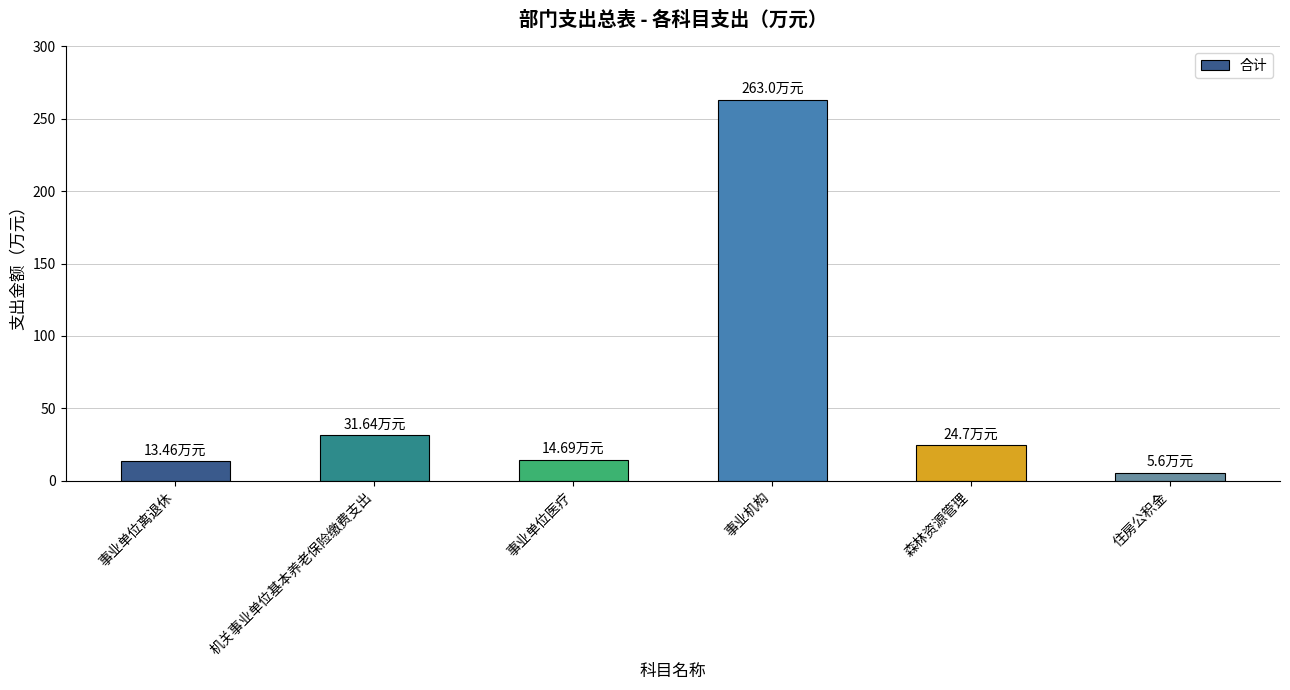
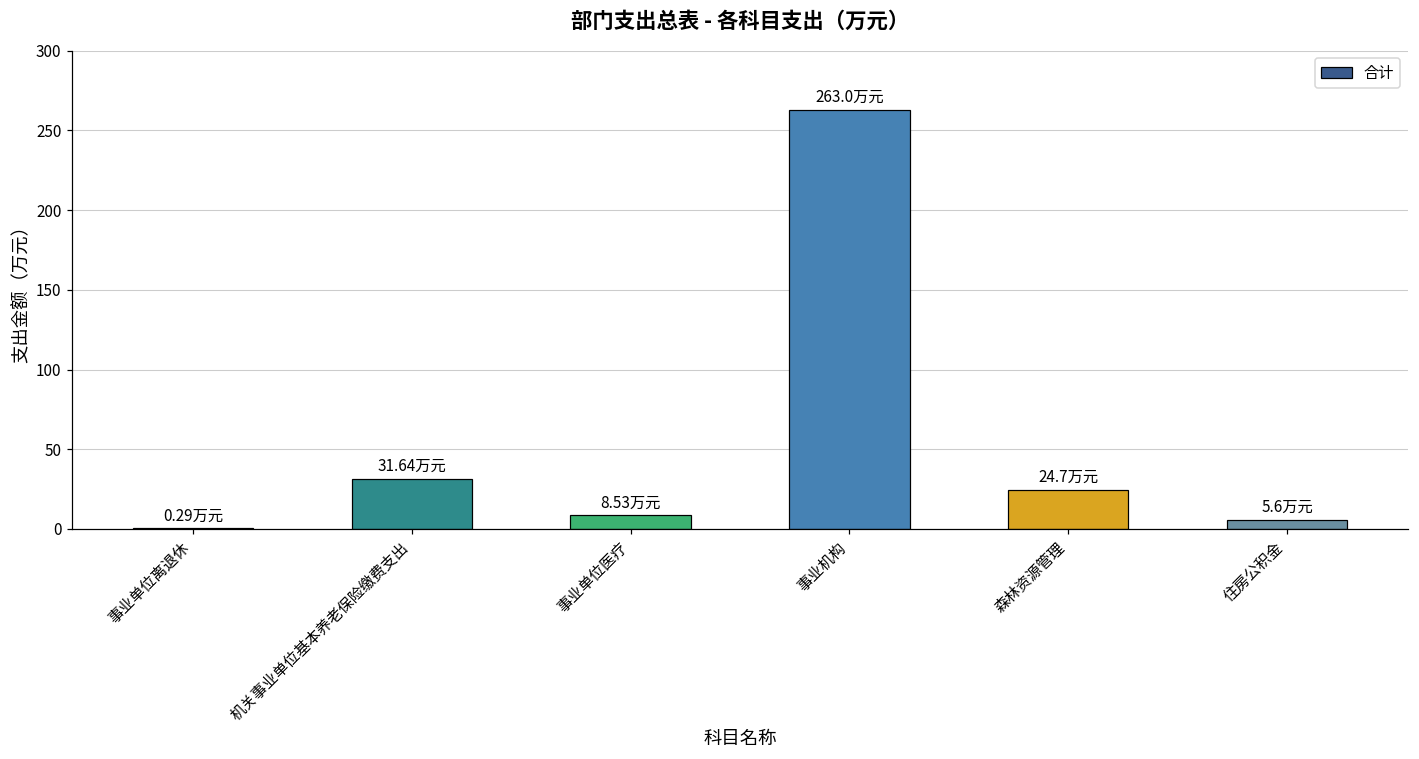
事业单位离退休: 13.46 -> 0.29
事业单位医疗: 14.69 -> 8.53
